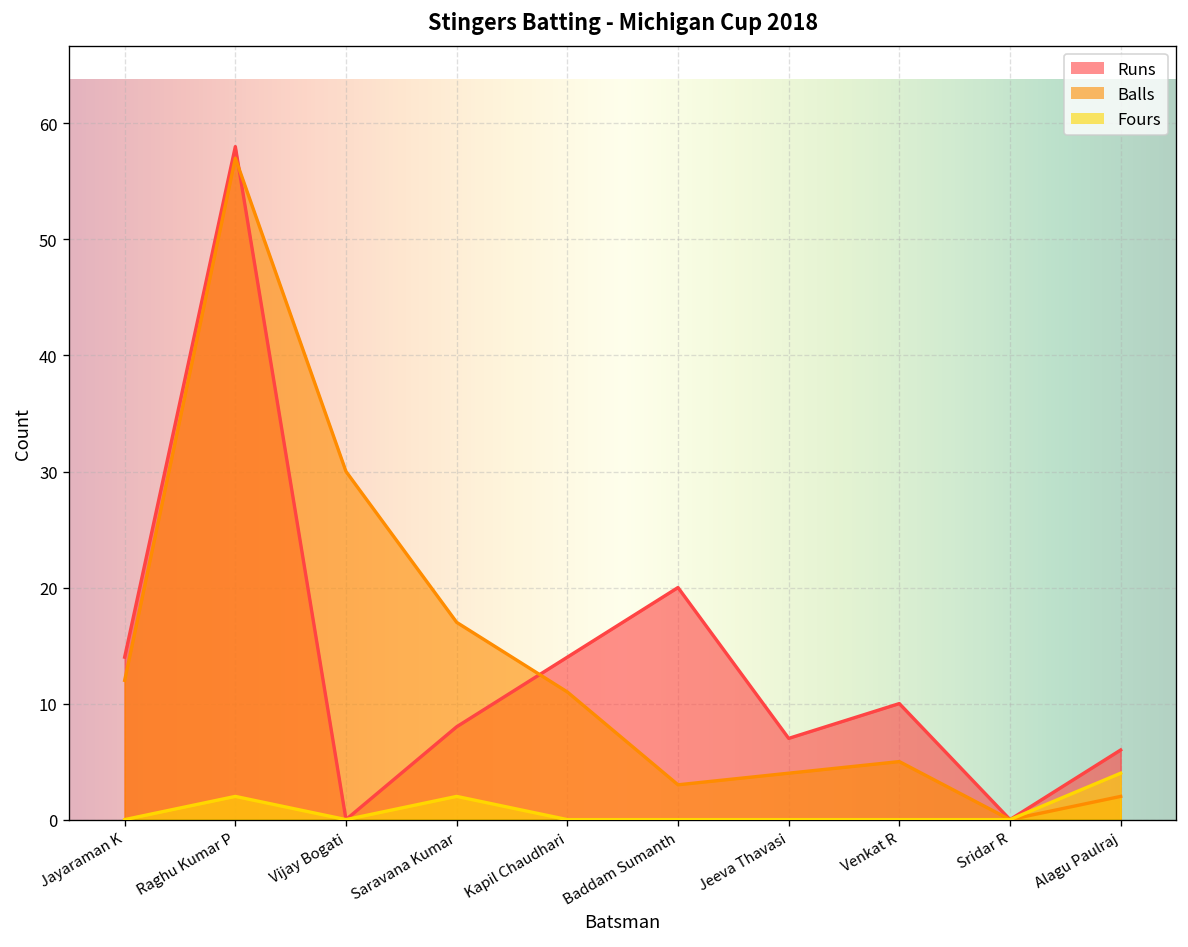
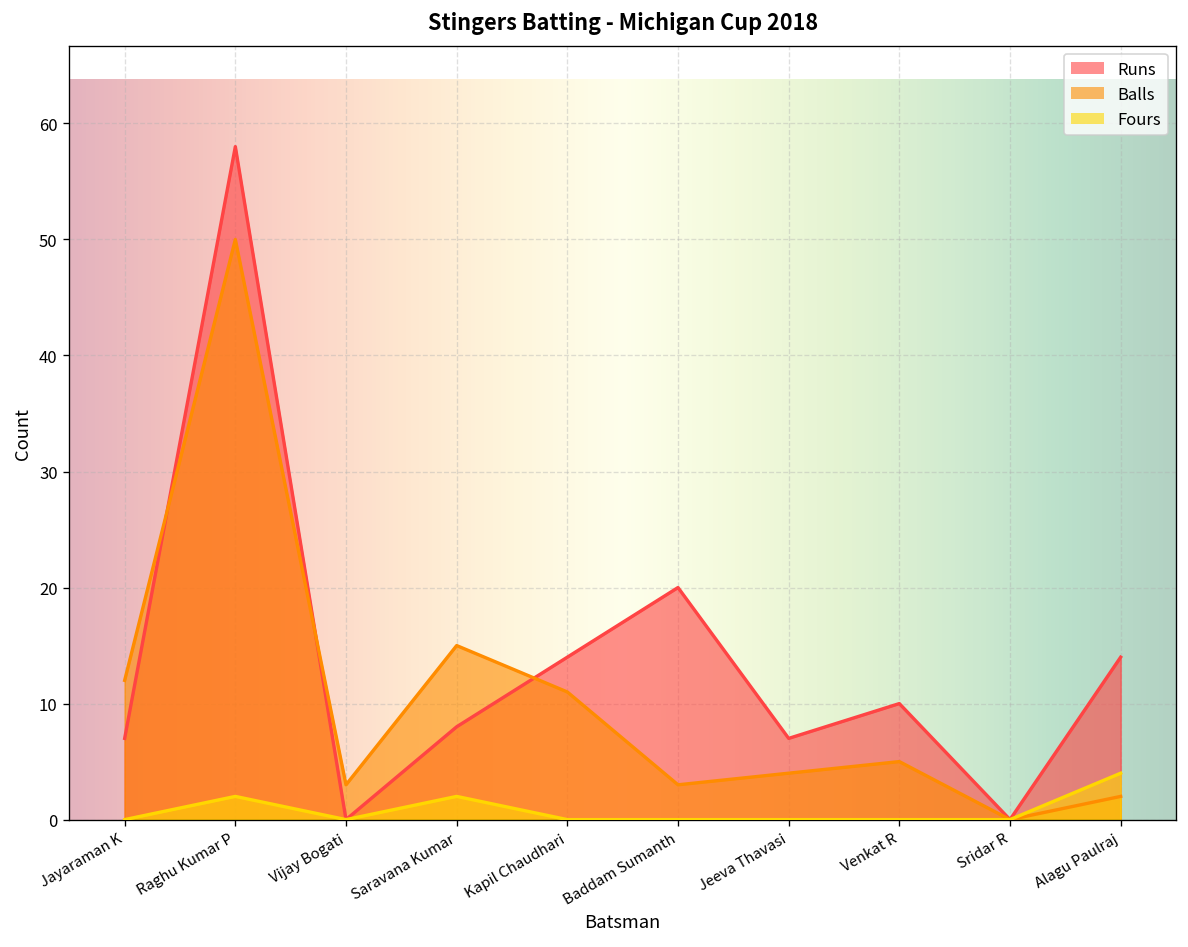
Runs, Jayaraman K: 14 -> 7
Balls, Raghu Kumar P: 57 -> 50
Balls, Vijay Bogati: 30 -> 3
Balls, Saravana Kumar: 17 -> 15
Runs, Alagu Paulraj: 6 -> 14
